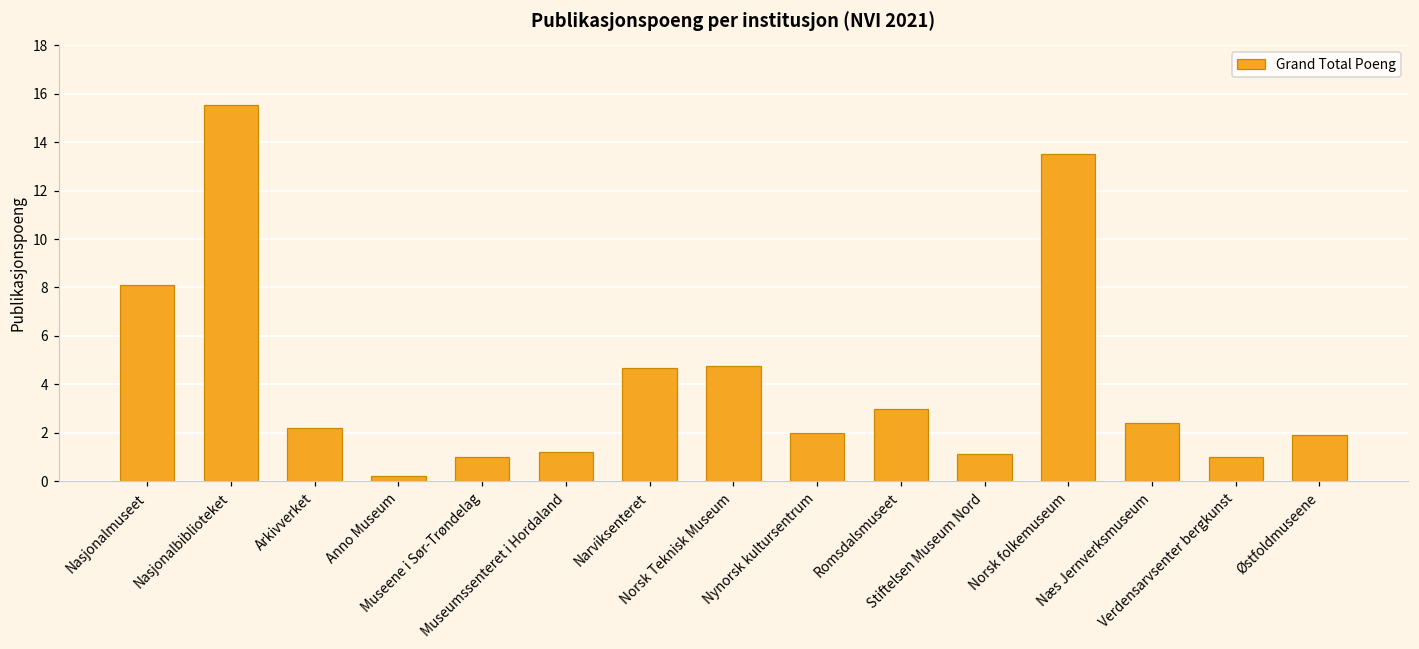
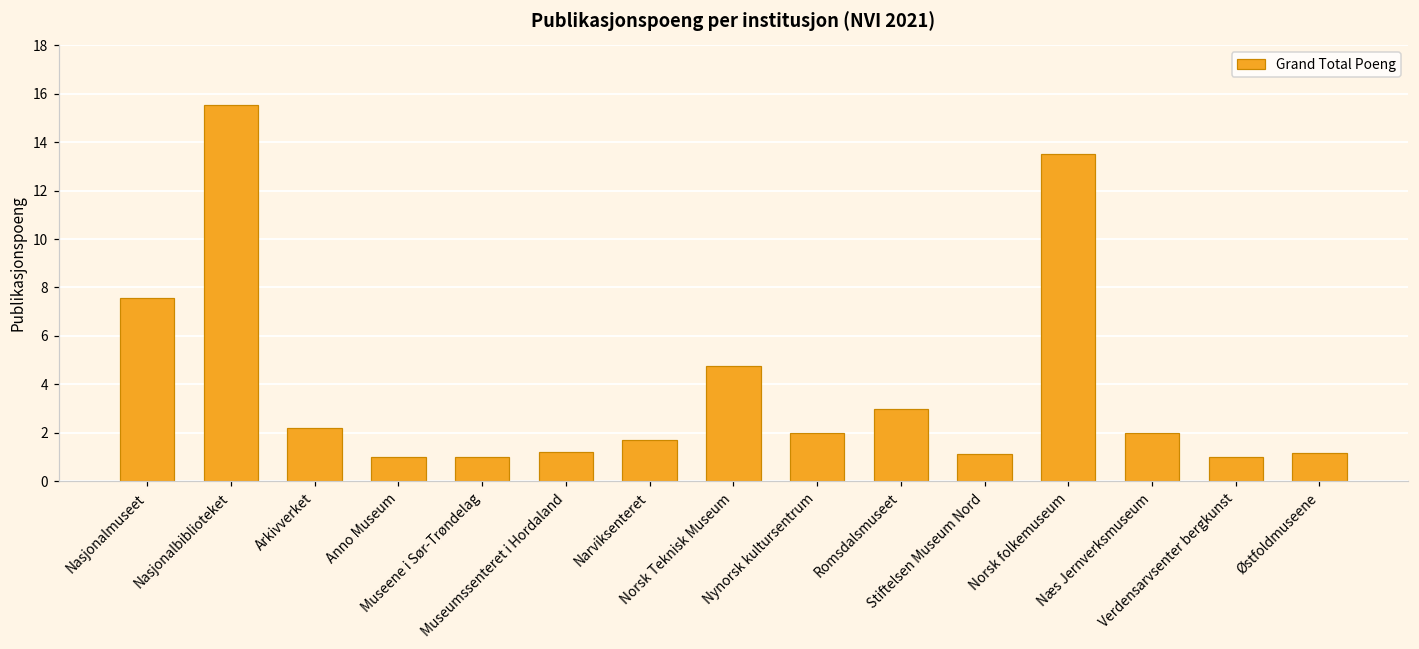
Nasjonalmuseet: 8.1 -> 7.6
Anno Museum: 0.2 -> 1.0
Narviksenteret: 4.7 -> 1.7
Næs Jernverksmuseum: 2.4 -> 2.0
Østfoldmuseene: 1.9 -> 1.2
